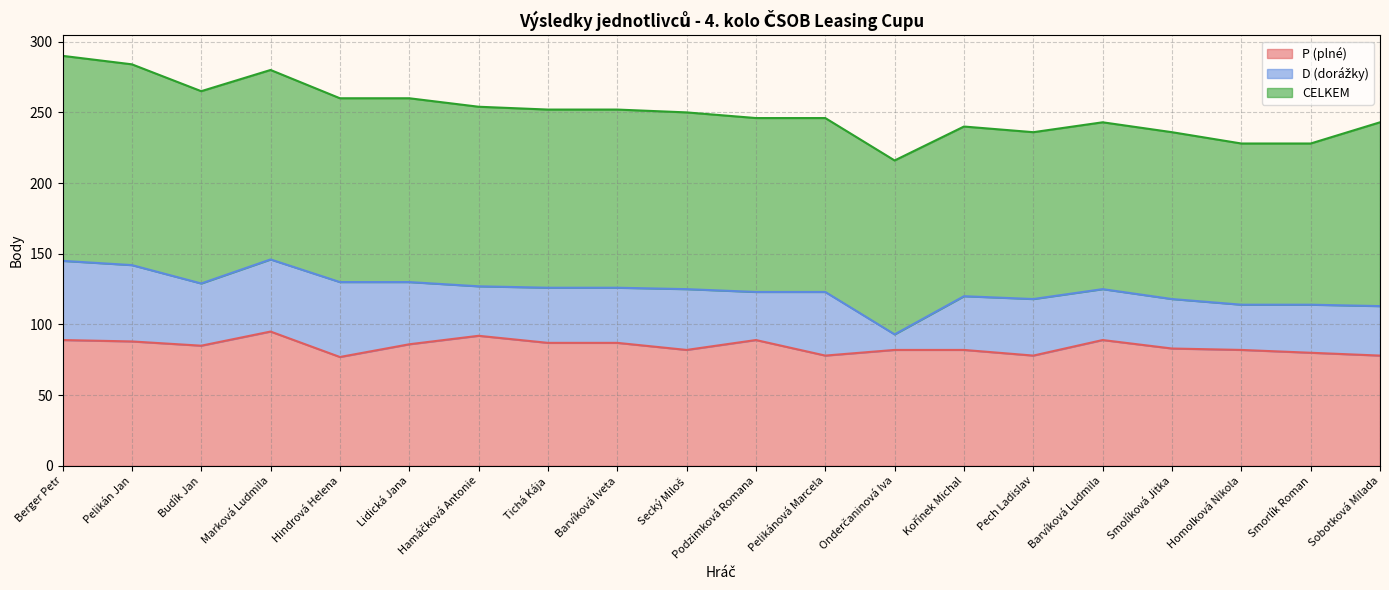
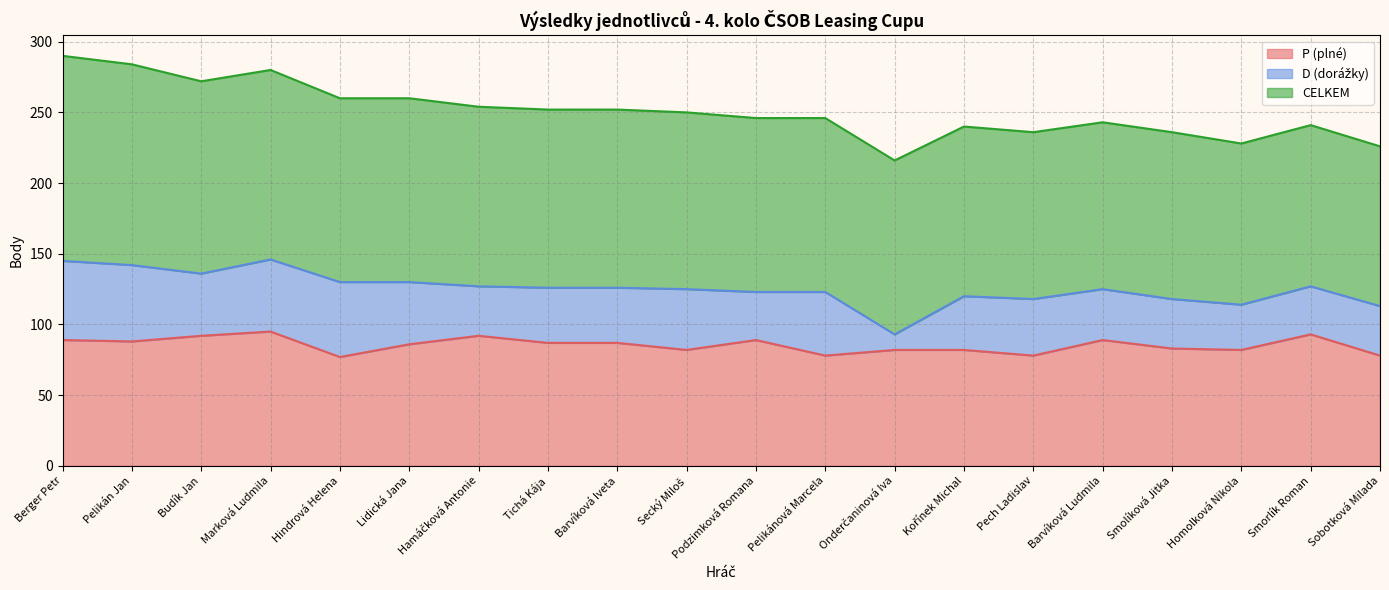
P (plné), Budík Jan: 85 -> 92
P (plné), Smorlík Roman: 80 -> 93
CELKEM, Sobotková Milada: 130 -> 113
